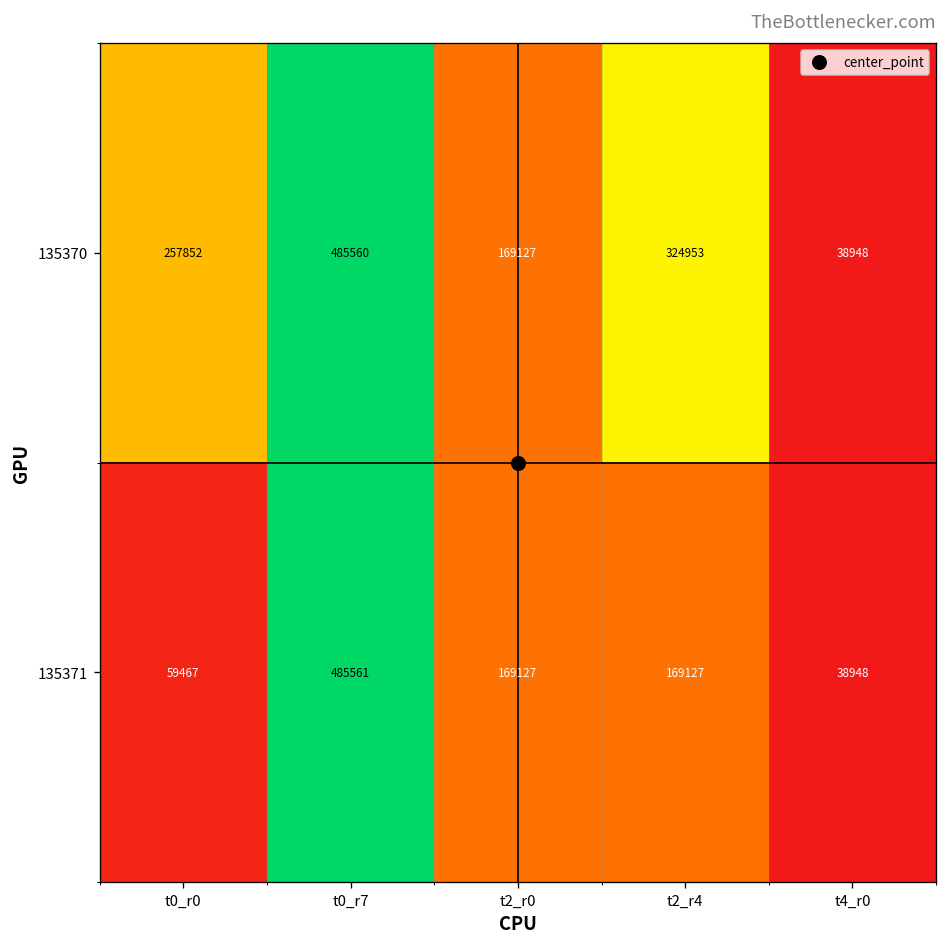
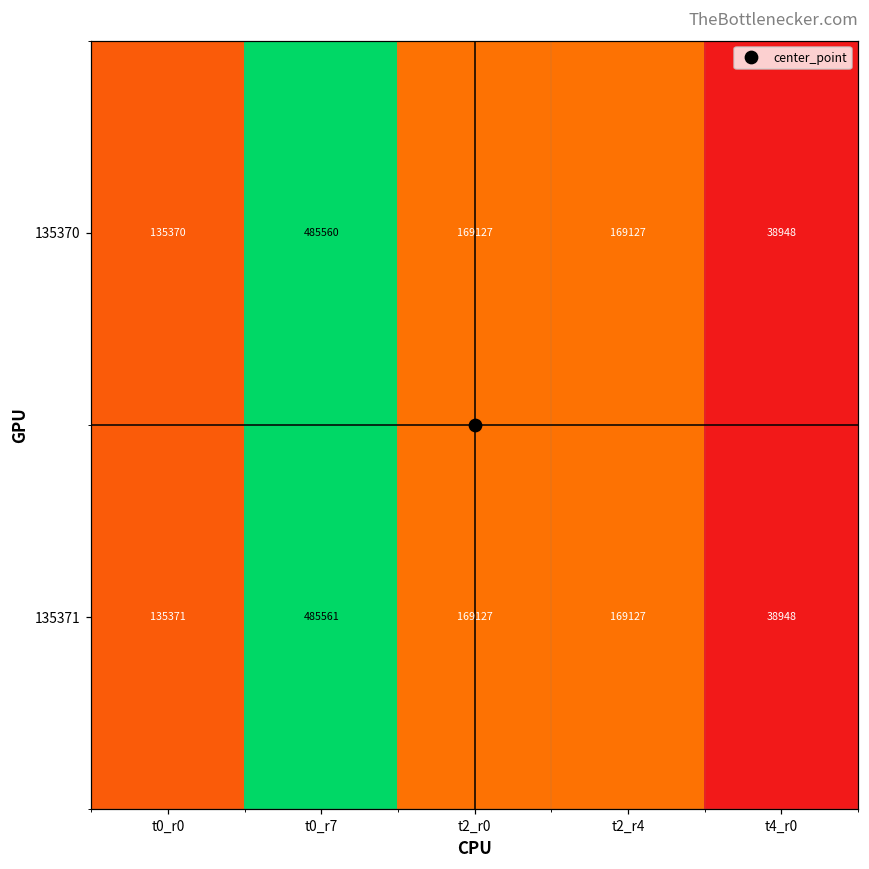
135370, t0_r0: 257852 -> 135370
135370, t2_r4: 324953 -> 169127
135371, t0_r0: 59467 -> 135371
